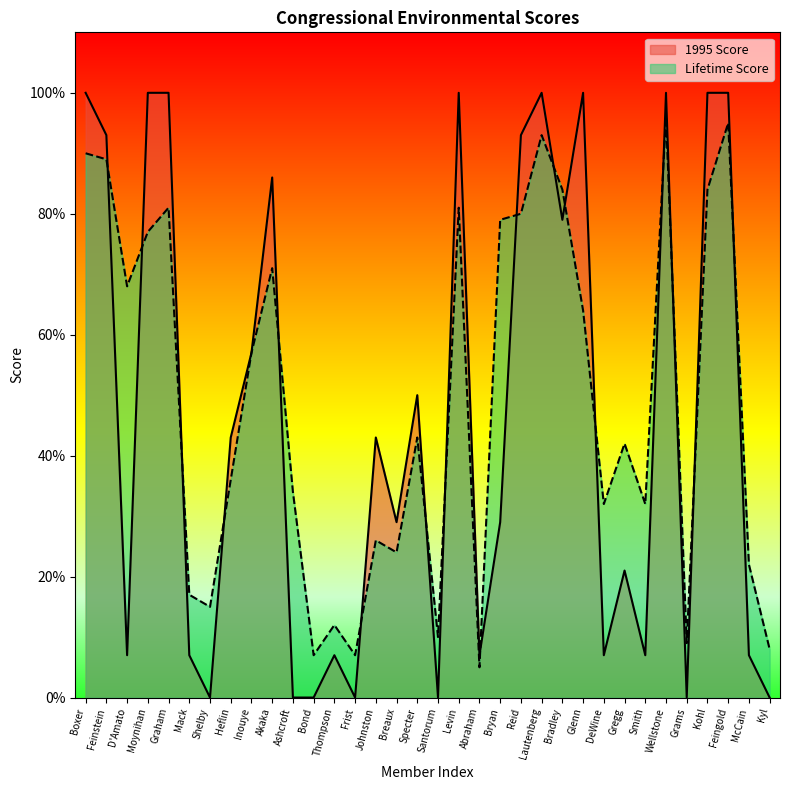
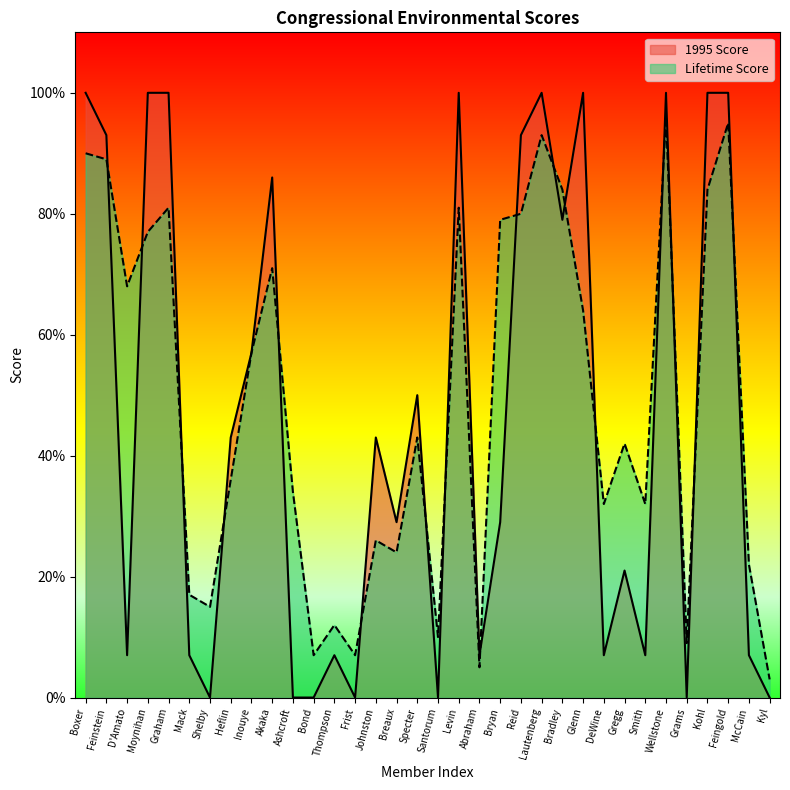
Lifetime Score, Kyl: 8% -> 3%
